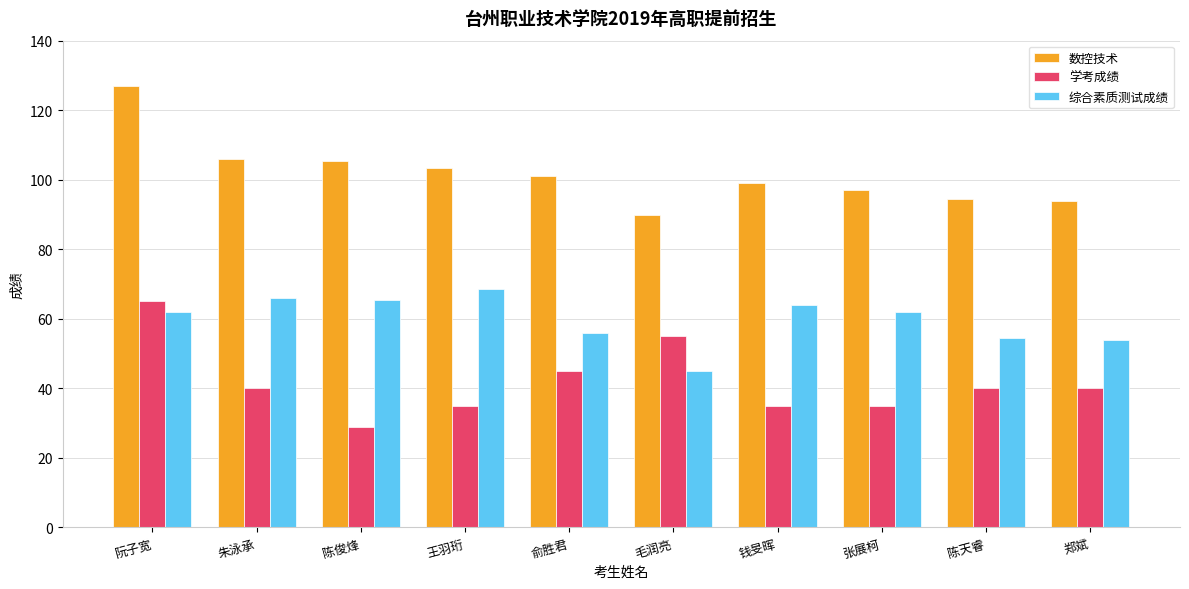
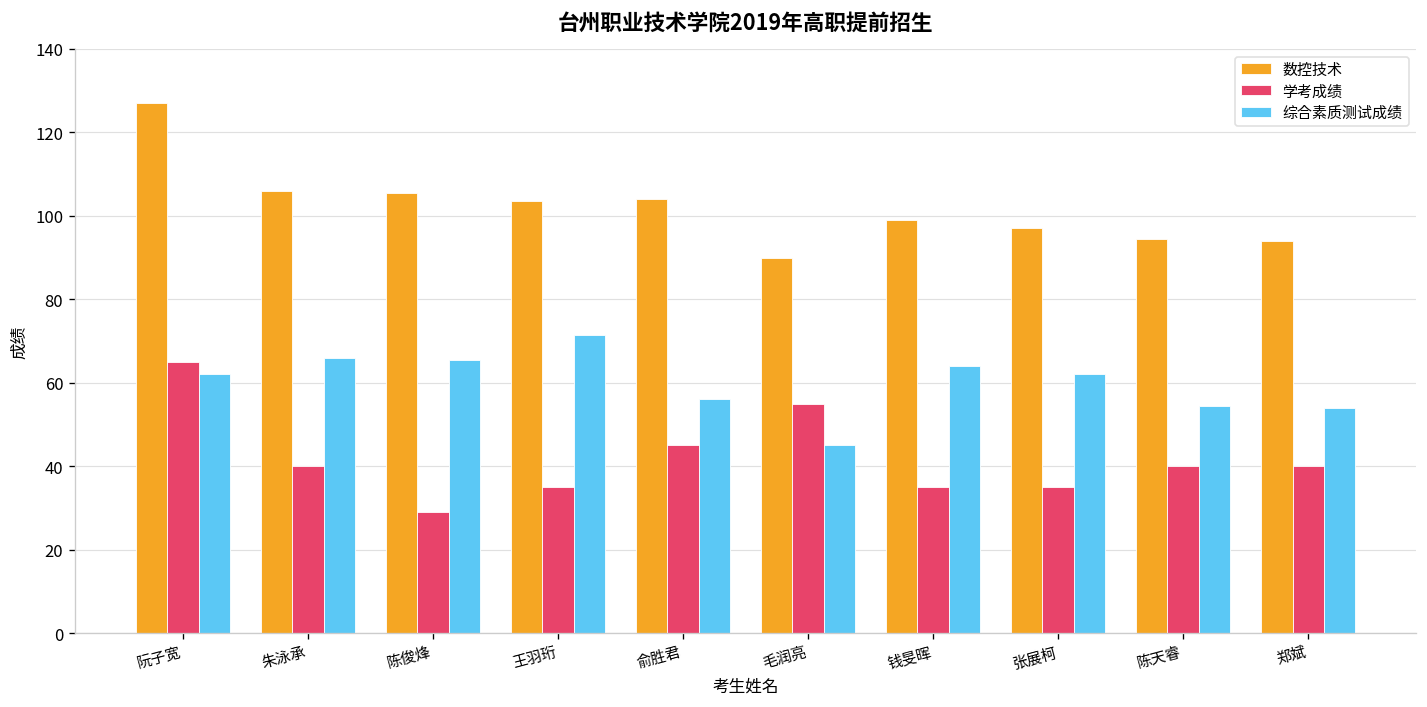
综合素质测试成绩, 王羽珩: 69 -> 71
数控技术, 俞胜君: 101 -> 104
